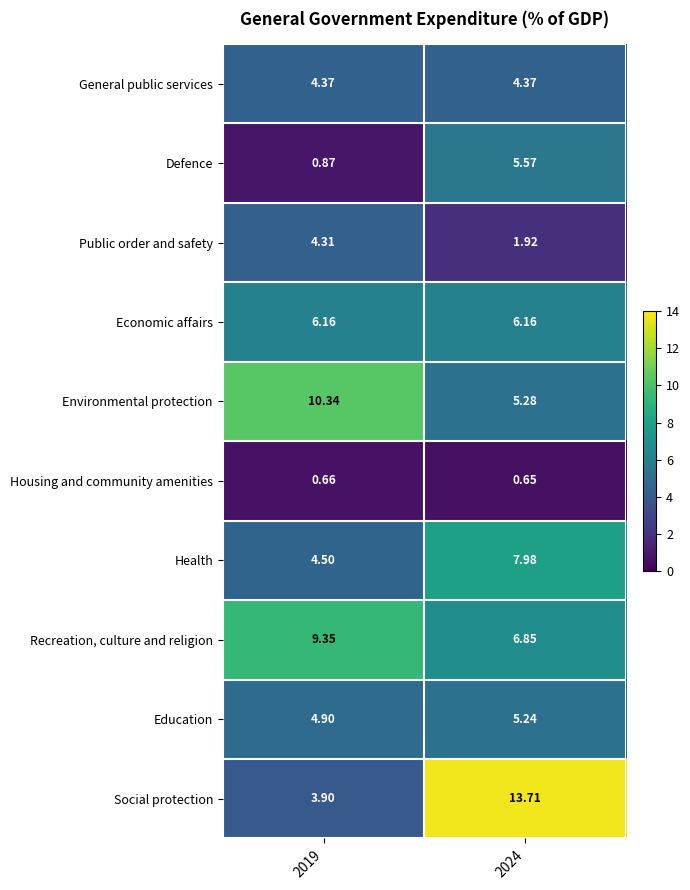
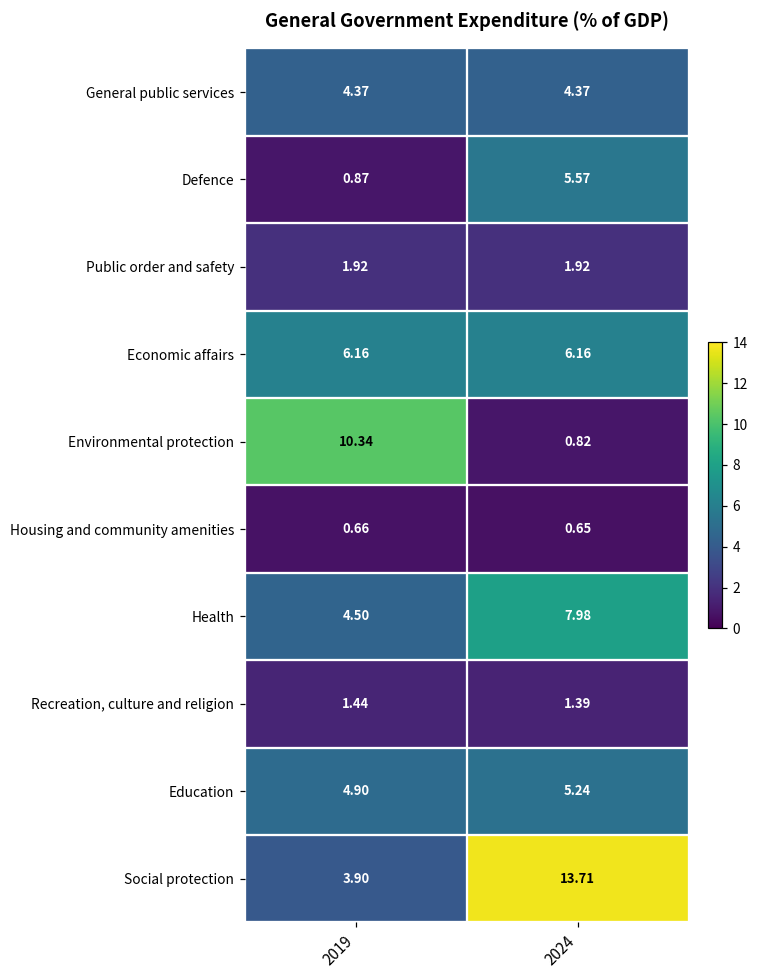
Public order and safety, 2019: 4.31 -> 1.92
Environmental protection, 2024: 5.28 -> 0.82
Recreation, culture and religion, 2019: 9.35 -> 1.44
Recreation, culture and religion, 2024: 6.85 -> 1.39
